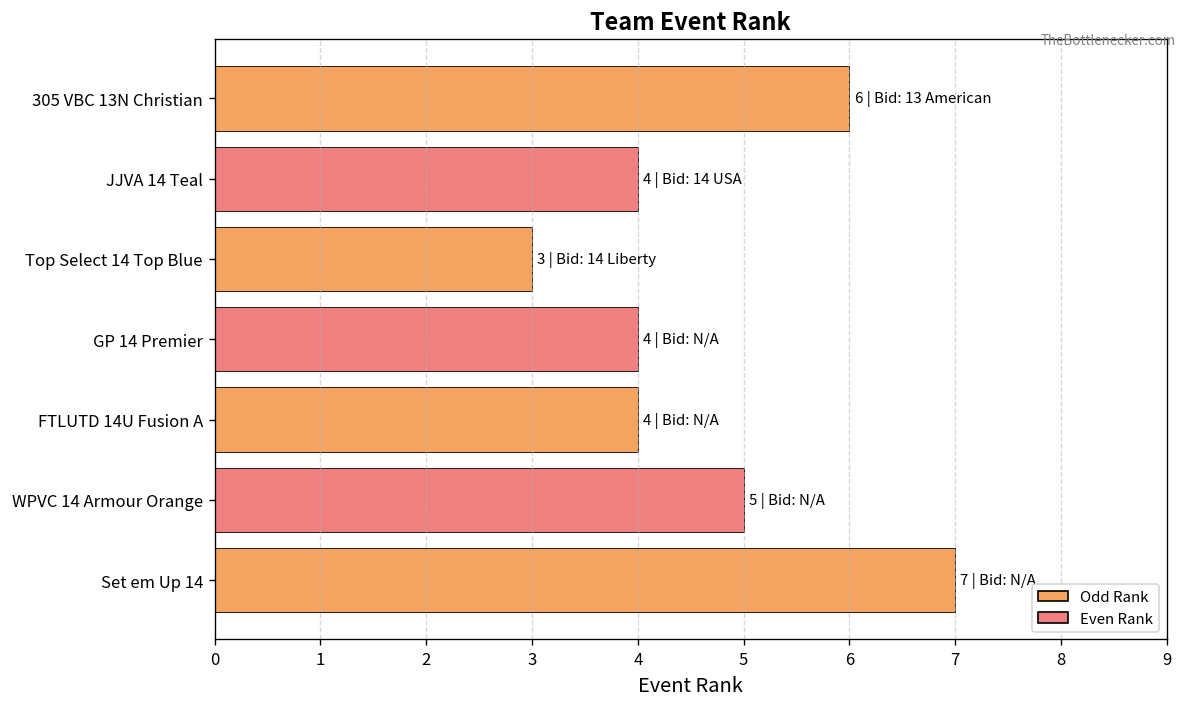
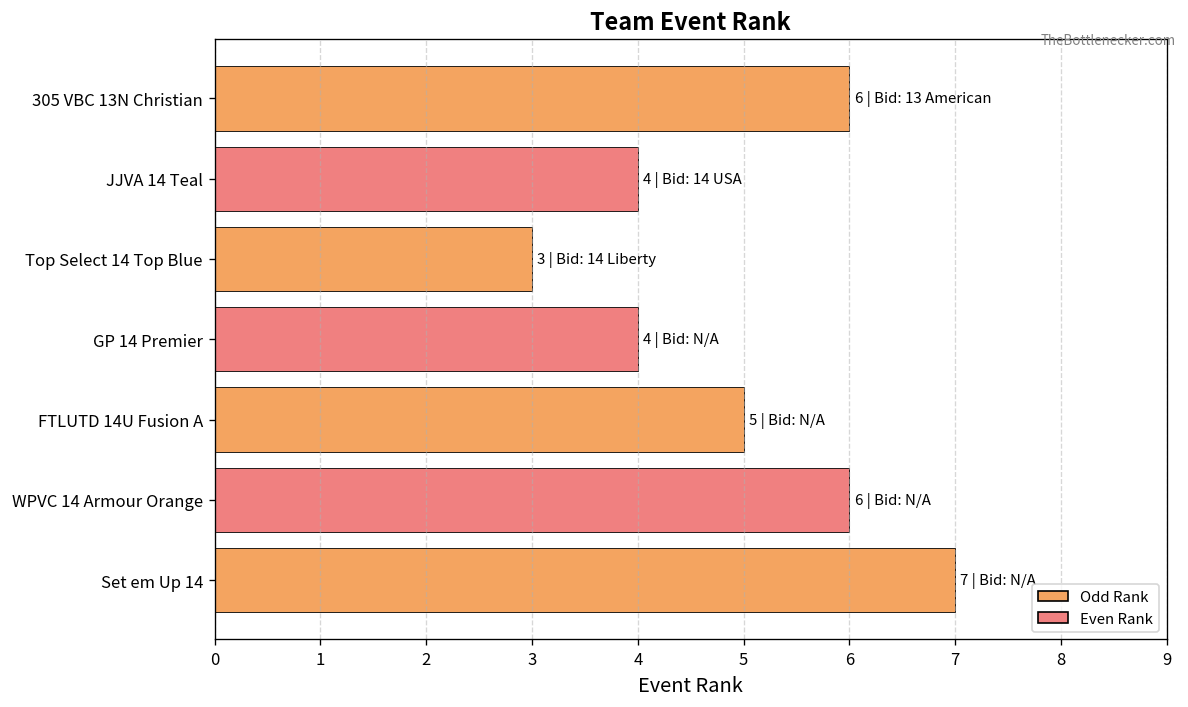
FTLUTD 14U Fusion A: 4 -> 5
WPVC 14 Armour Orange: 5 -> 6
